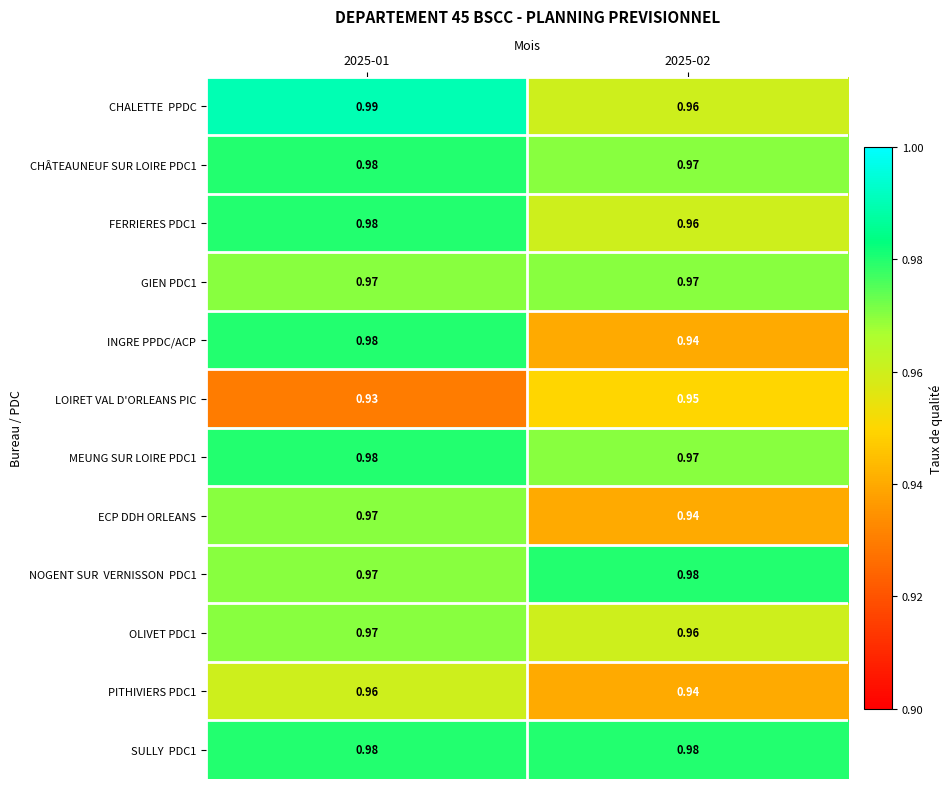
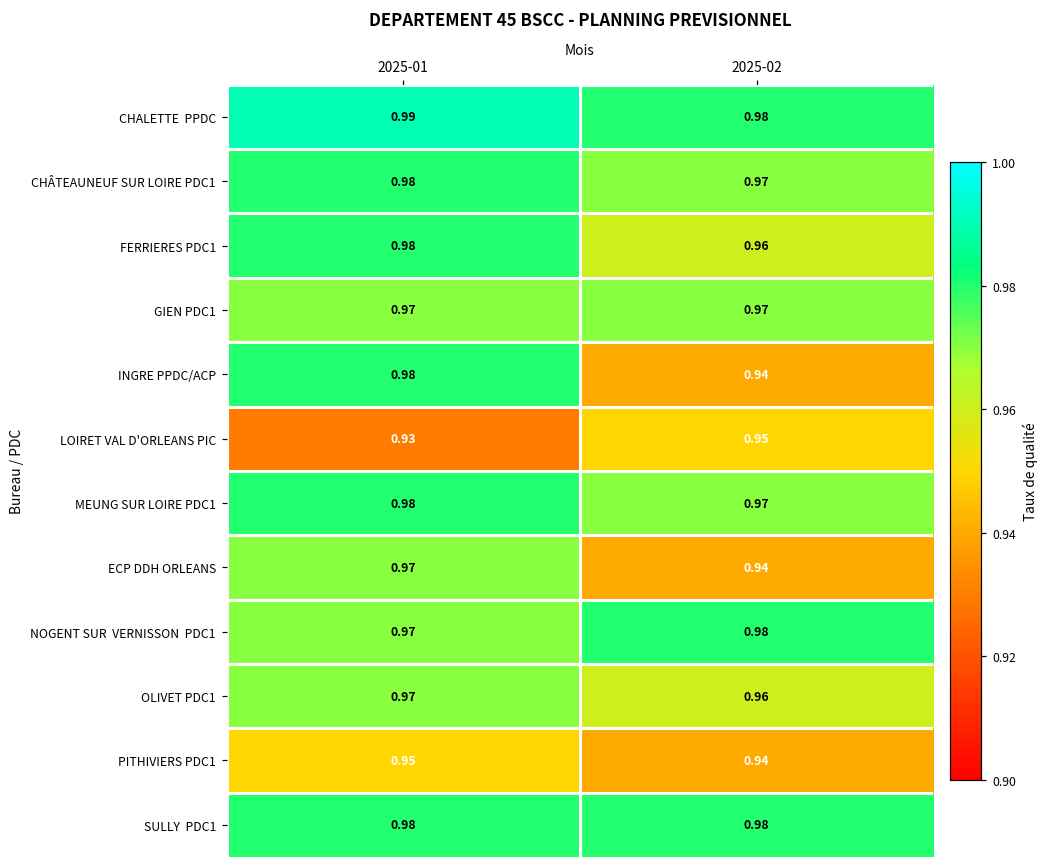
CHALETTE PPDC, 2025-02: 0.96 -> 0.98
PITHIVIERS PDC1, 2025-01: 0.96 -> 0.95
